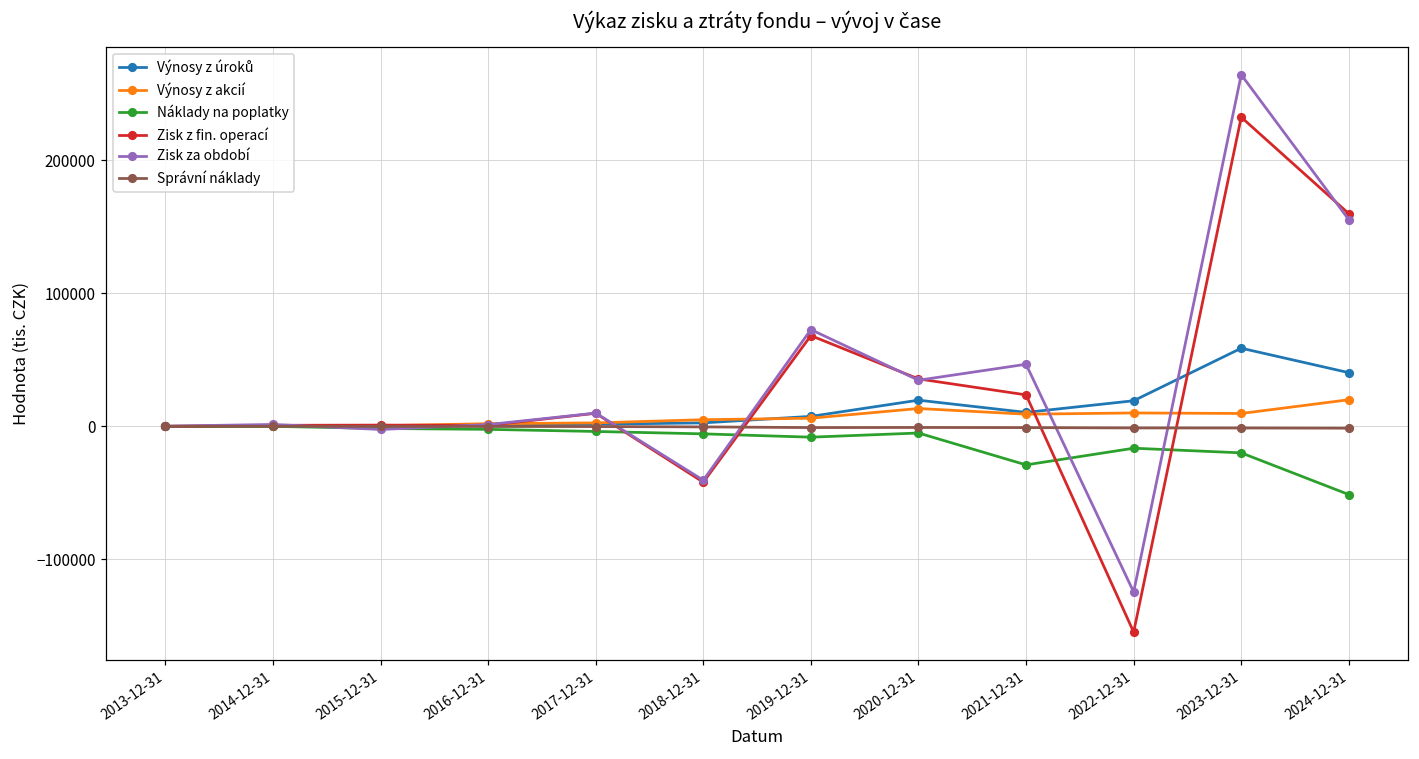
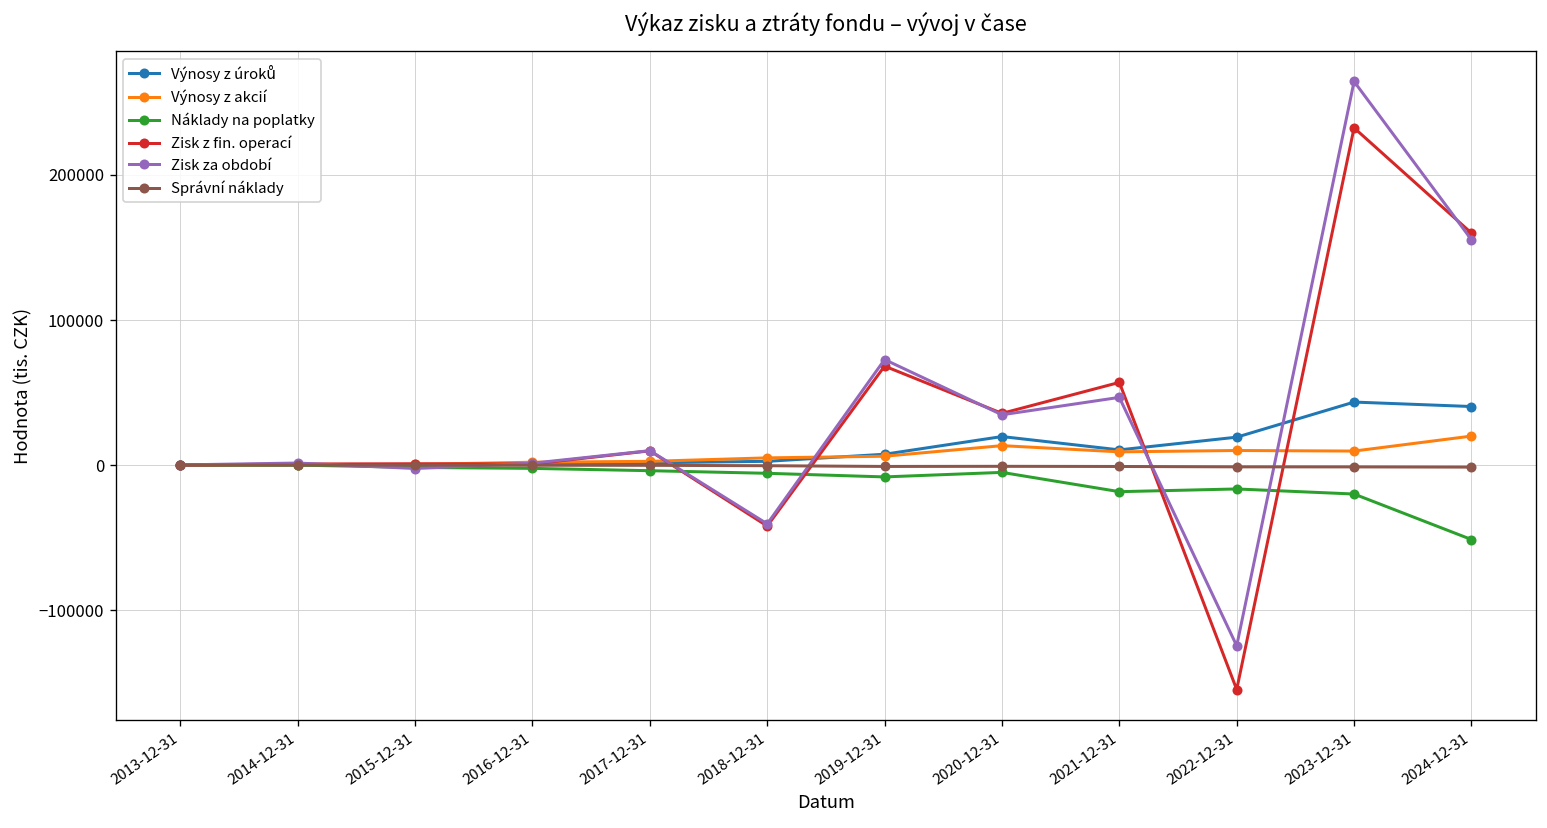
Náklady na poplatky, 2021-12-31: -29000 -> -18000
Zisk z fin. operací, 2021-12-31: 24000 -> 57000
Výnosy z úroků, 2023-12-31: 59000 -> 43000
